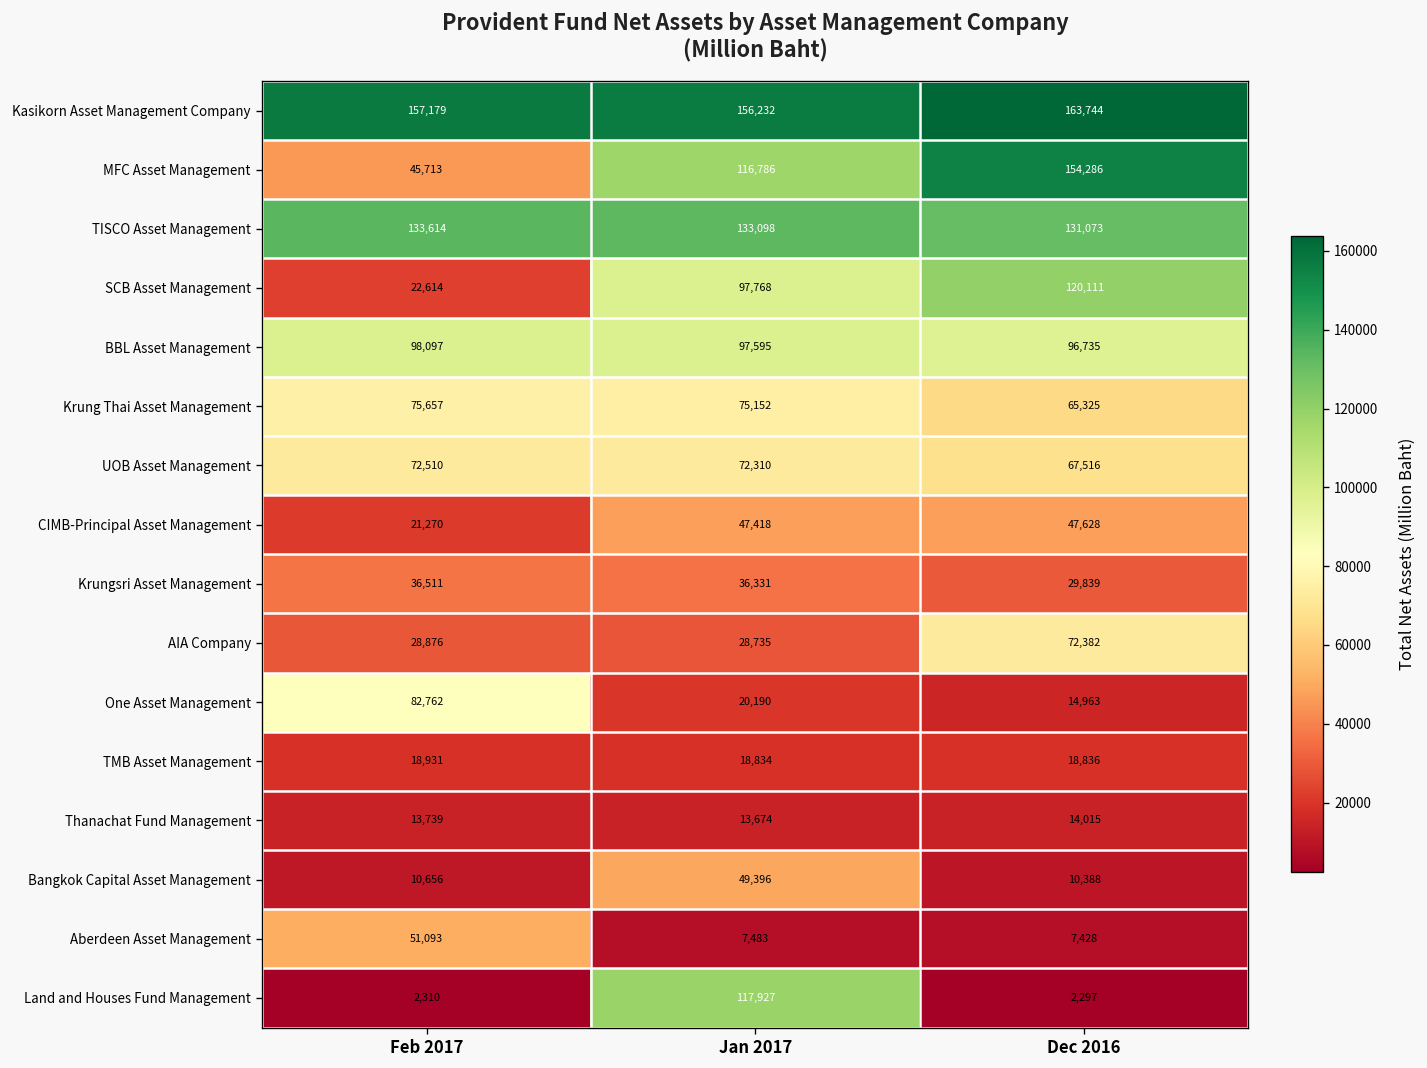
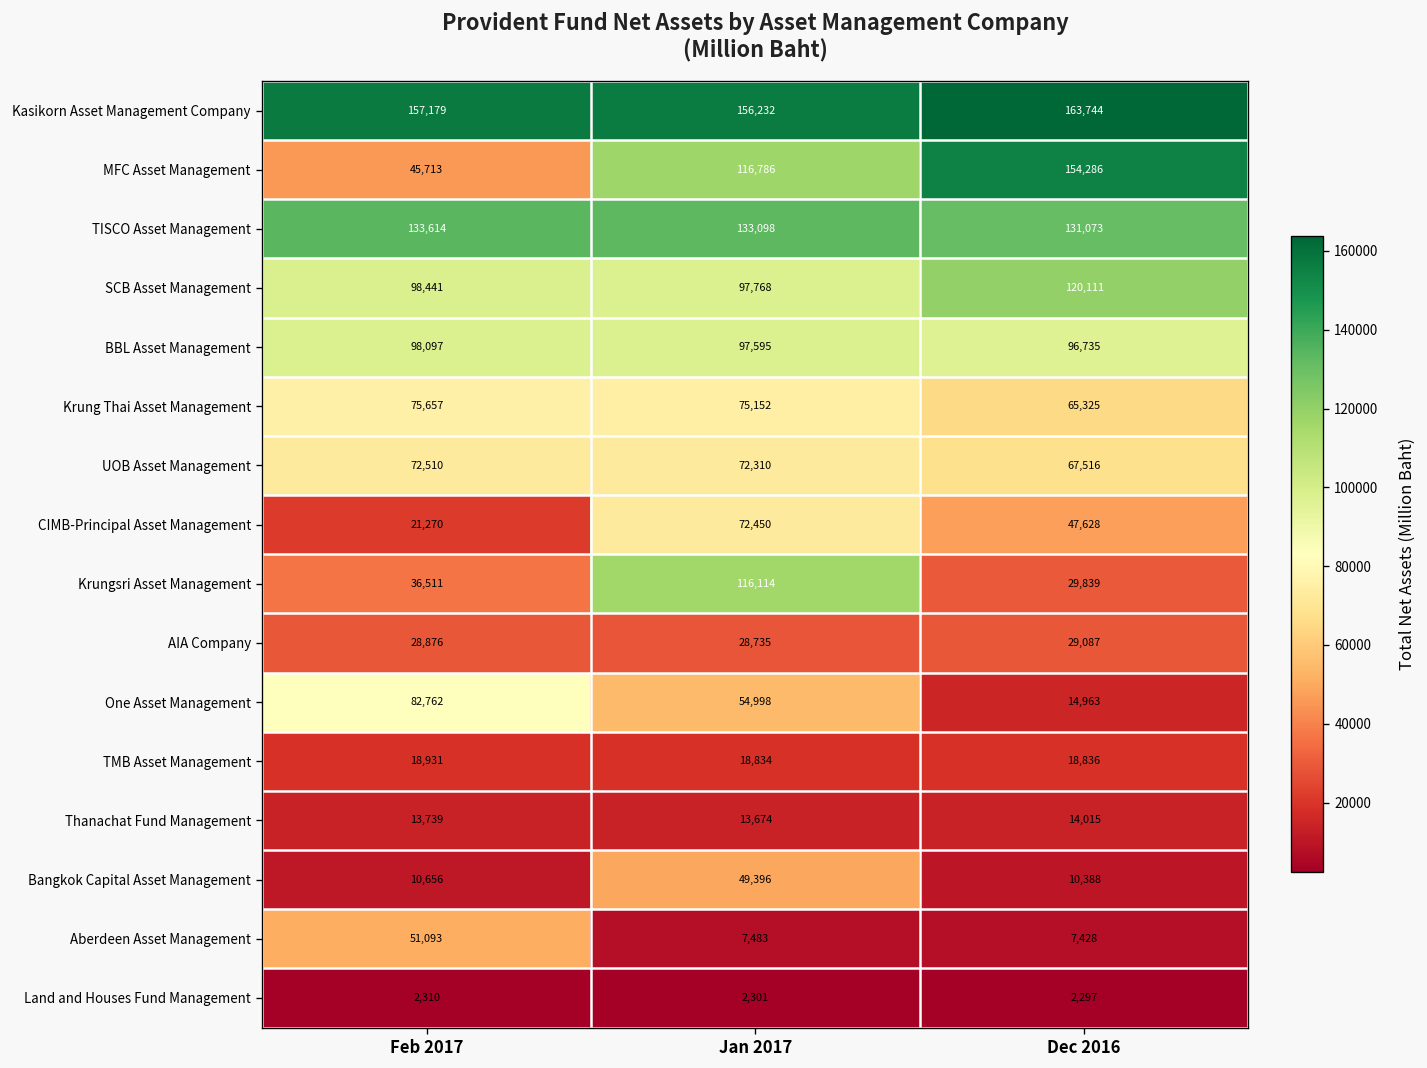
SCB Asset Management, Feb 2017: 22,614 -> 98,441
CIMB-Principal Asset Management, Jan 2017: 47,418 -> 72,450
Krungsri Asset Management, Jan 2017: 36,331 -> 116,114
AIA Company, Dec 2016: 72,382 -> 29,087
One Asset Management, Jan 2017: 20,190 -> 54,998
Land and Houses Fund Management, Jan 2017: 117,927 -> 2,301
